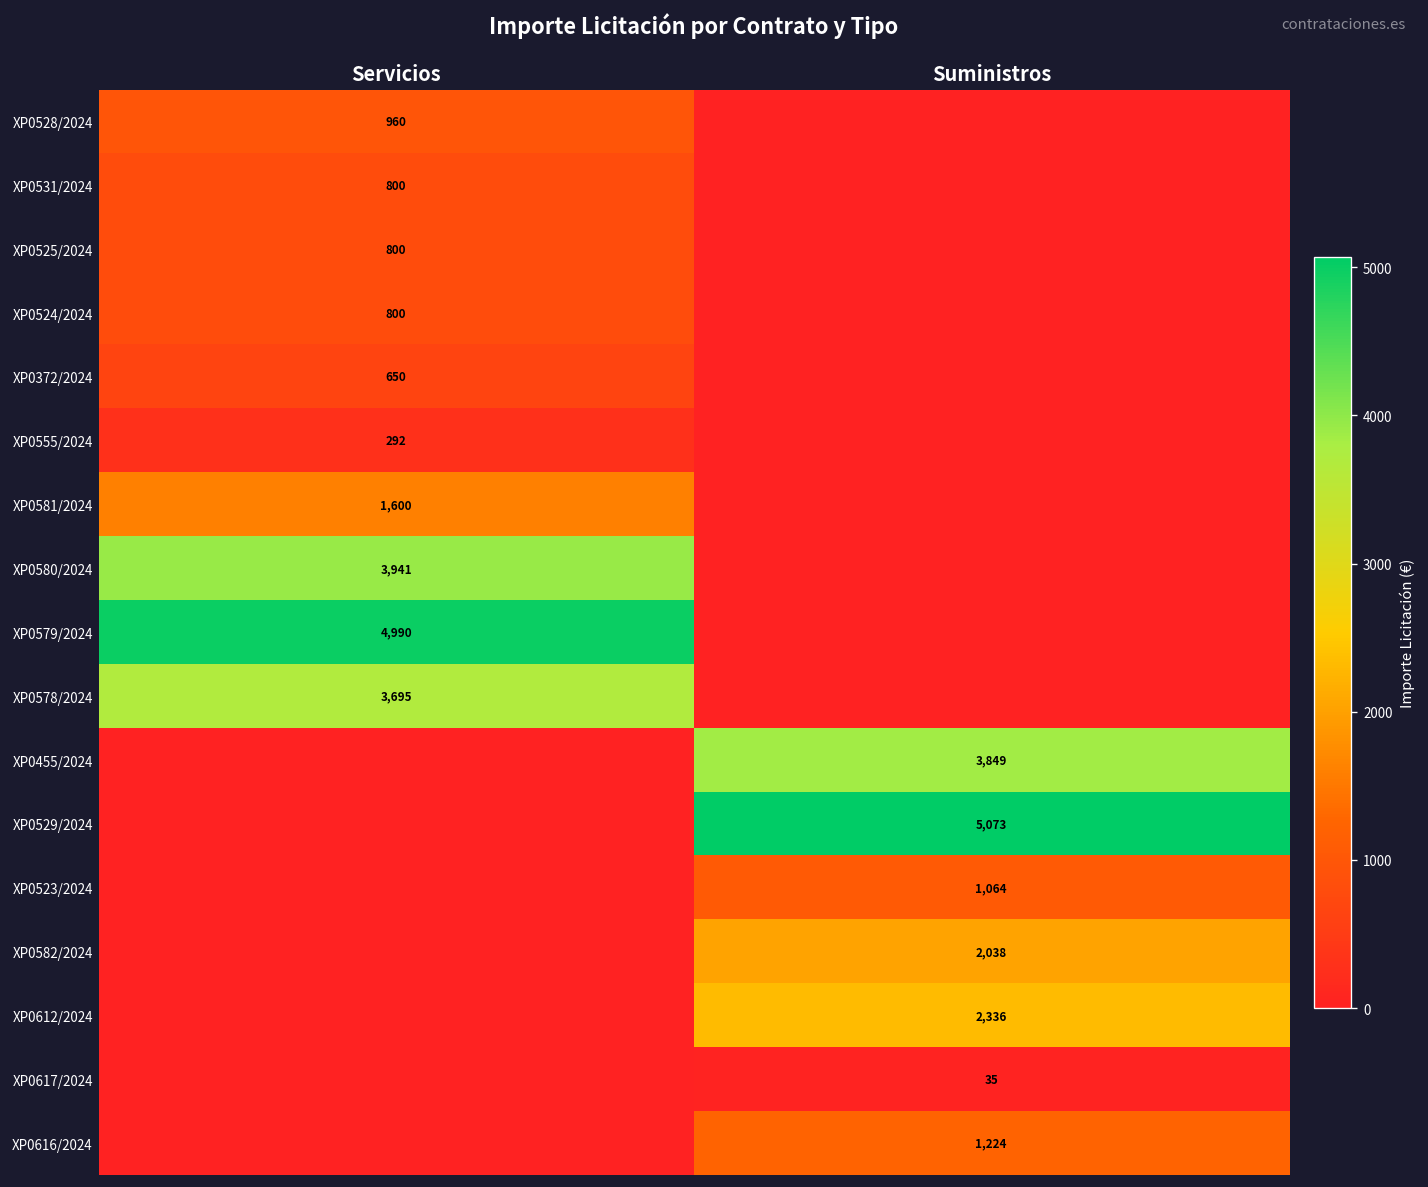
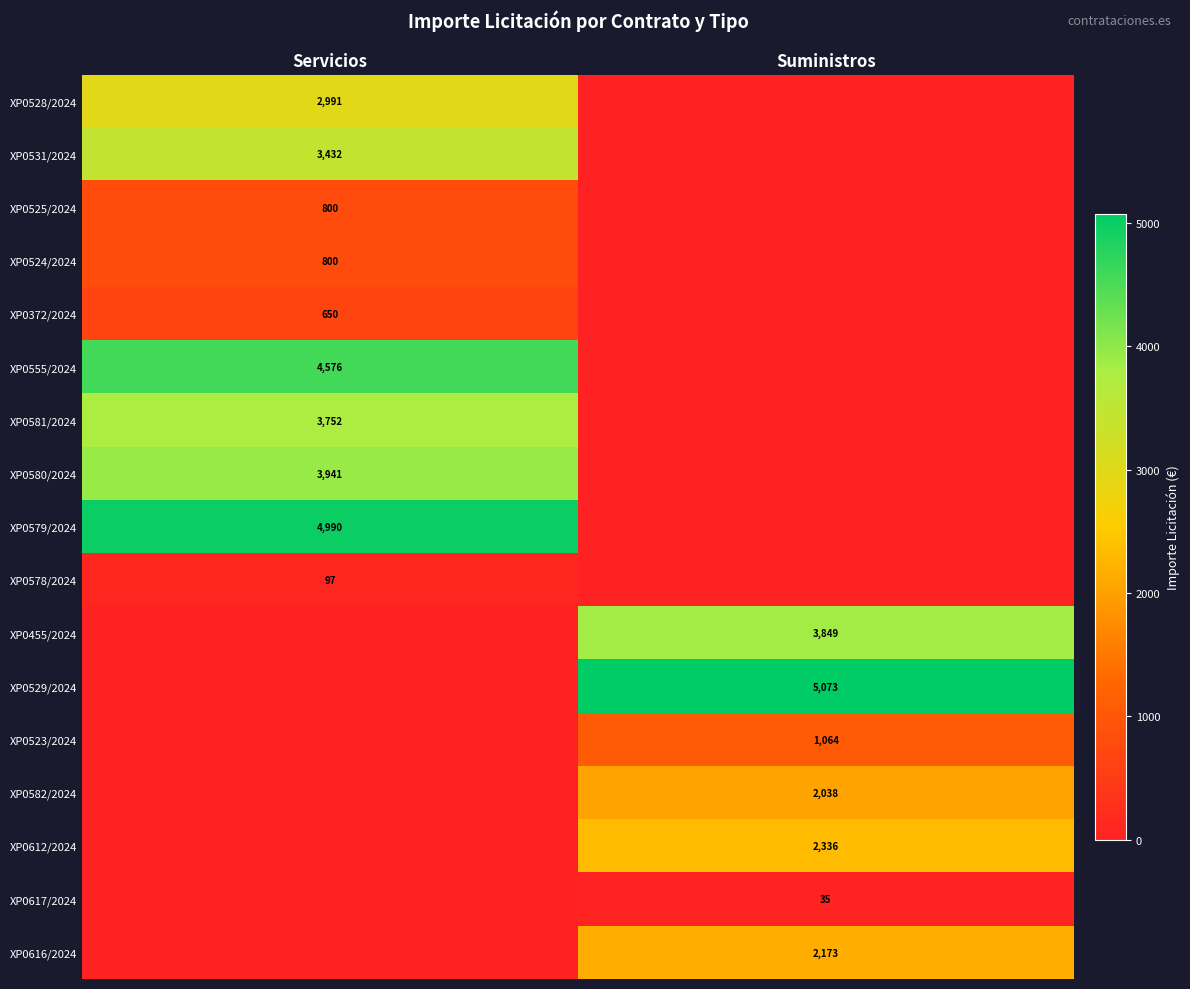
XP0528/2024, Servicios: 960 -> 2,991
XP0531/2024, Servicios: 800 -> 3,432
XP0555/2024, Servicios: 292 -> 4,576
XP0581/2024, Servicios: 1,600 -> 3,752
XP0578/2024, Servicios: 3,695 -> 97
XP0616/2024, Suministros: 1,224 -> 2,173
